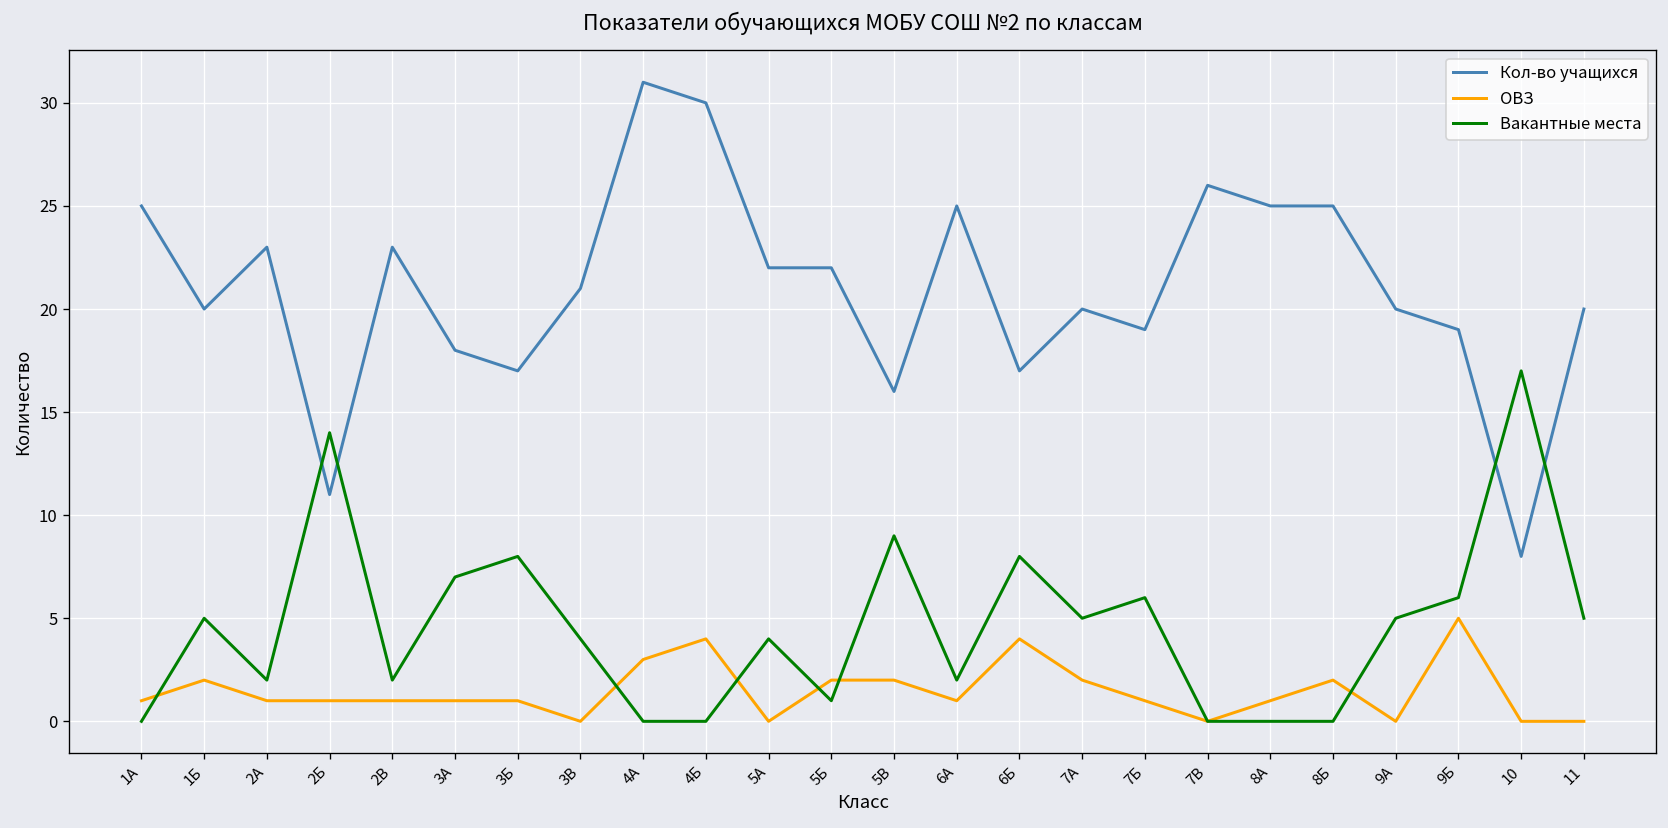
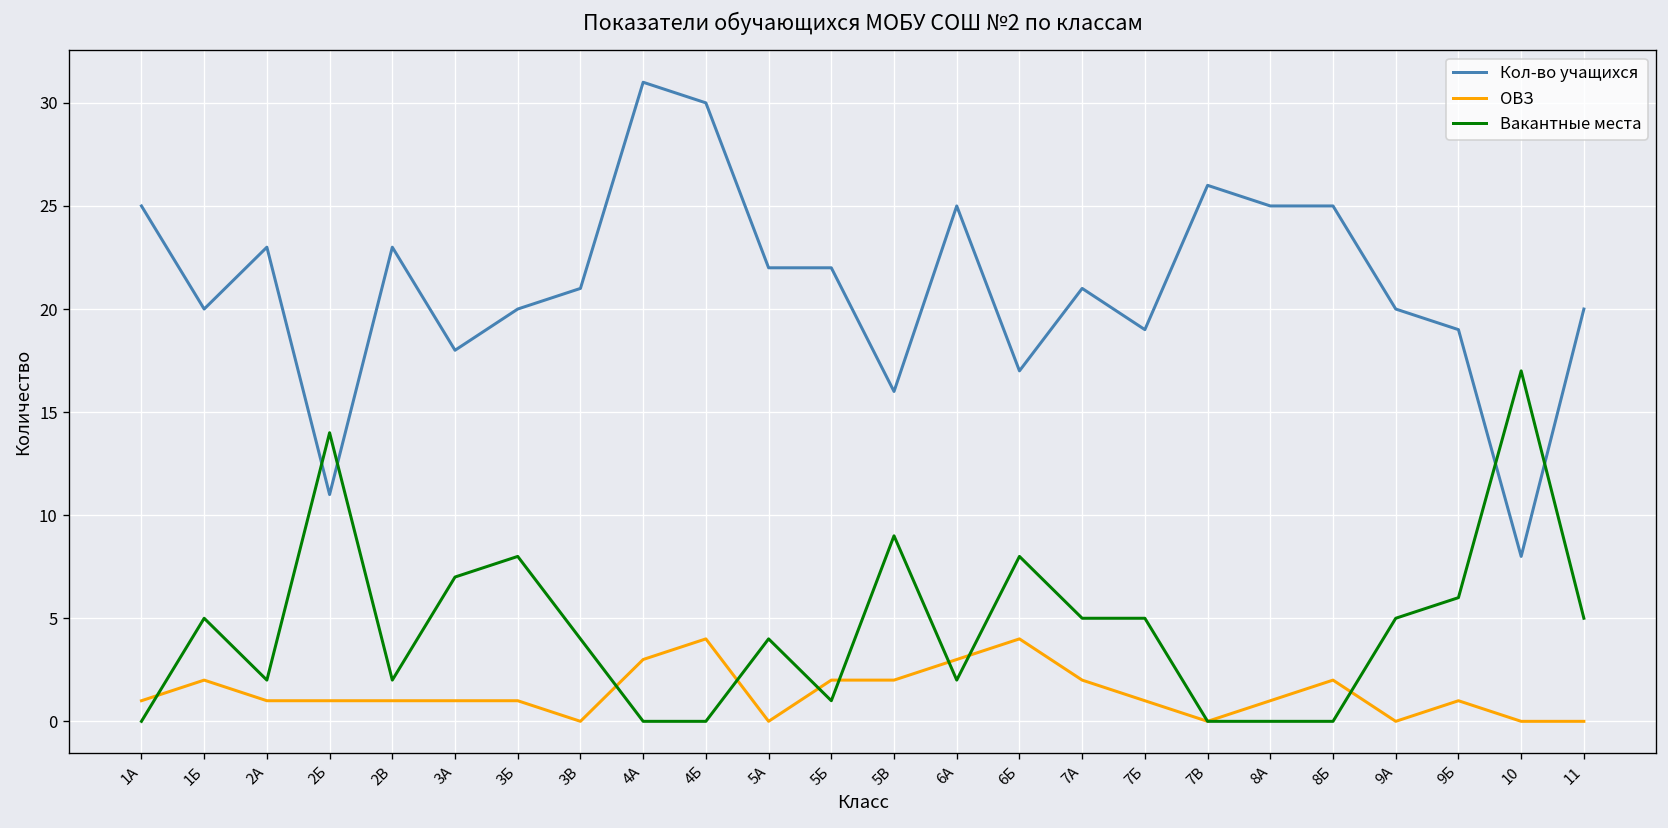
Кол-во учащихся, 3Б: 17 -> 20
ОВЗ, 6А: 1 -> 3
Кол-во учащихся, 7А: 20 -> 21
Вакантные места, 7Б: 6 -> 5
ОВЗ, 9Б: 5 -> 1
